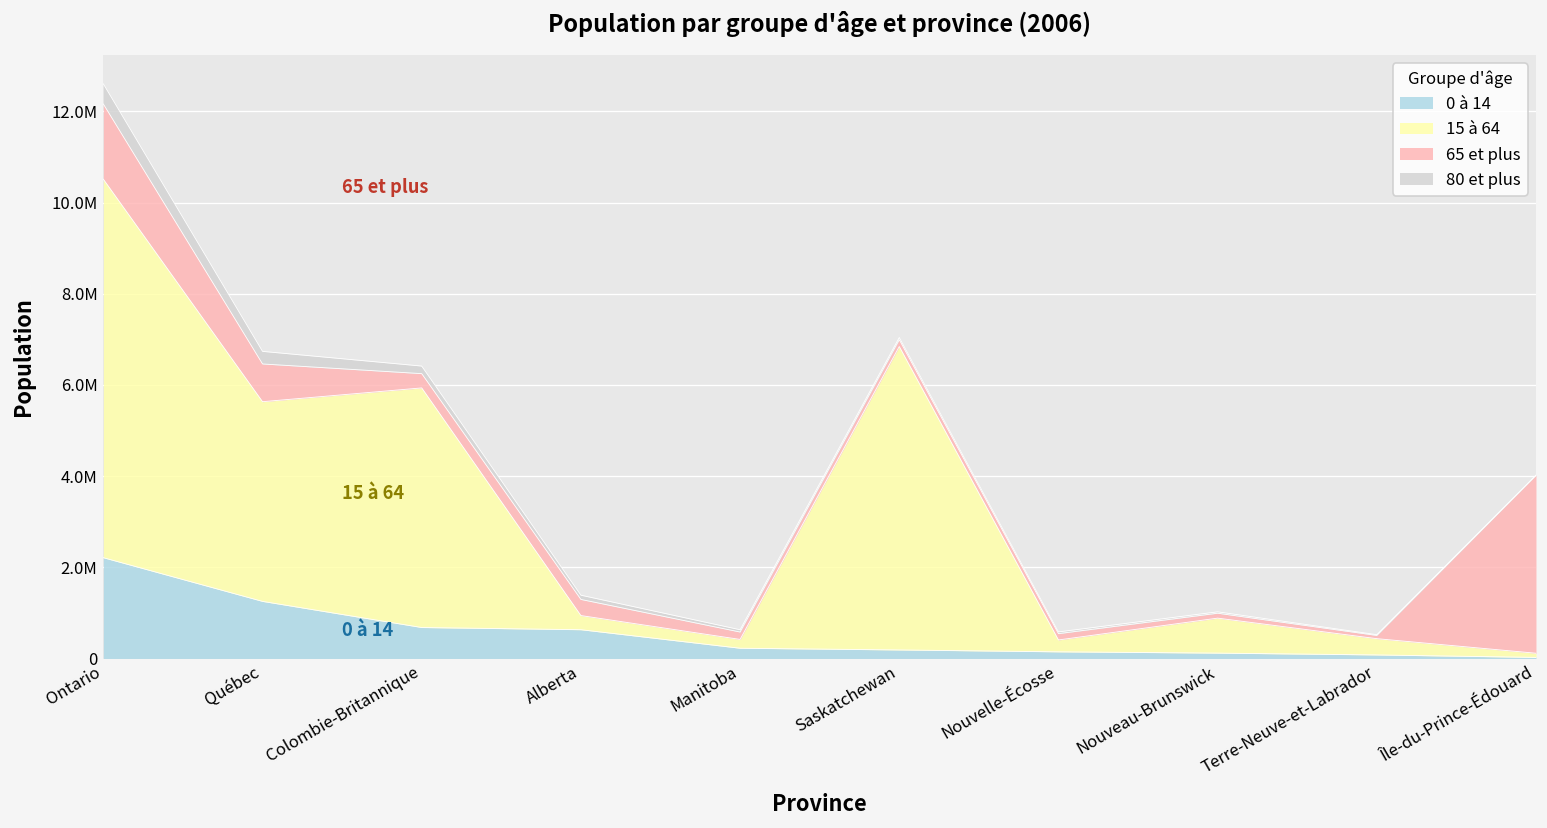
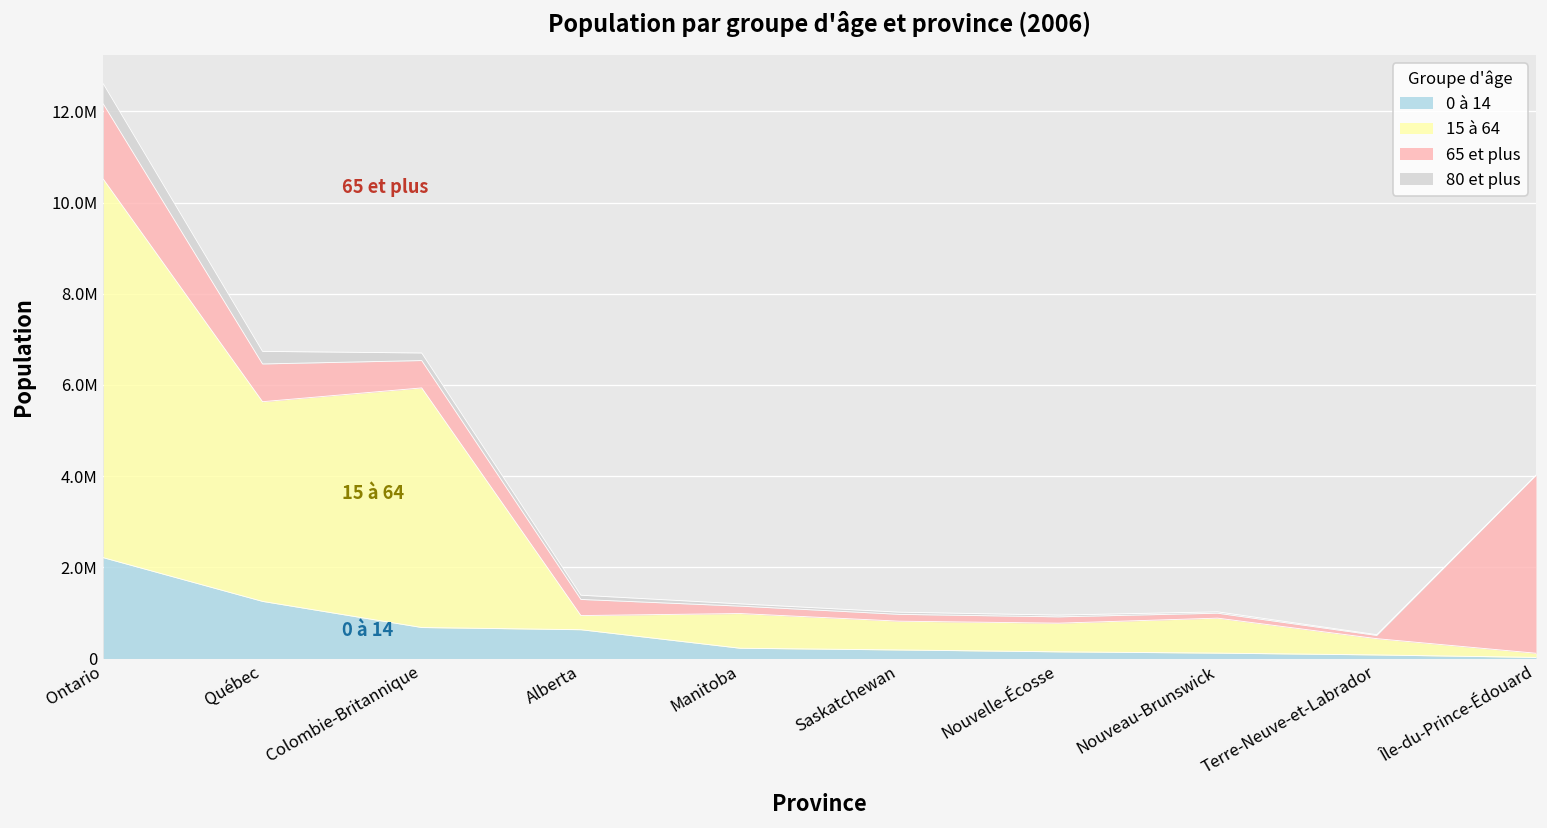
65 et plus, Colombie-Britannique: 300000 -> 600000
15 à 64, Manitoba: 200000 -> 800000
15 à 64, Saskatchewan: 6700000 -> 600000
15 à 64, Nouvelle-Écosse: 300000 -> 600000
